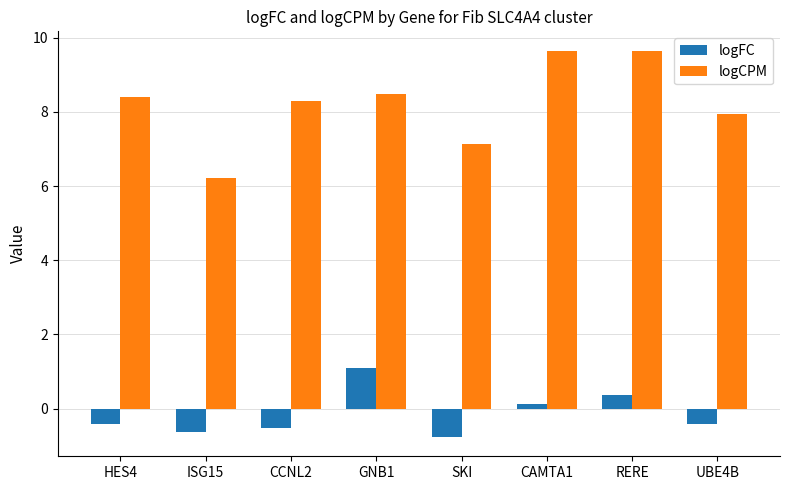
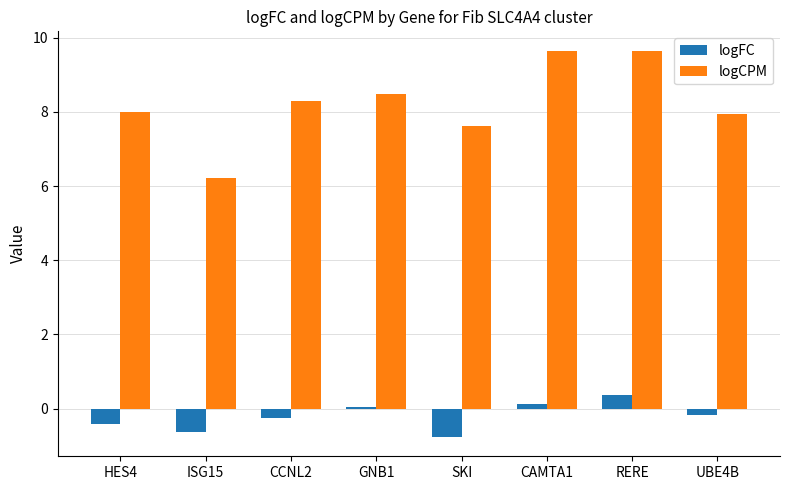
logCPM, HES4: 8.4 -> 8.0
logFC, CCNL2: -0.5 -> -0.2
logFC, GNB1: 1.1 -> 0.0
logCPM, SKI: 7.1 -> 7.6
logFC, UBE4B: -0.4 -> -0.2
